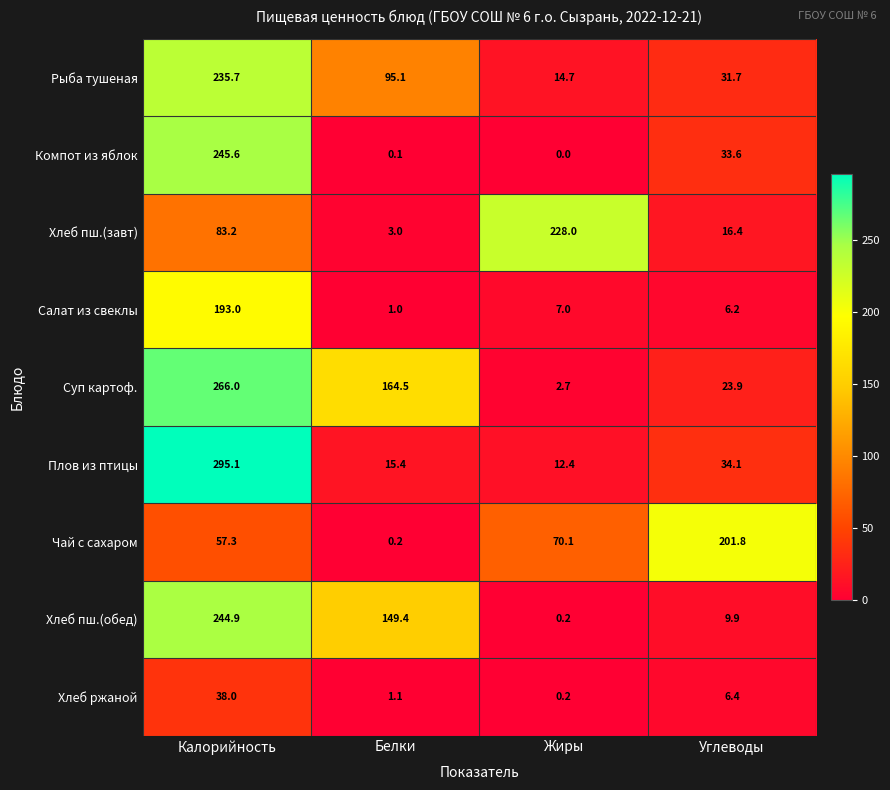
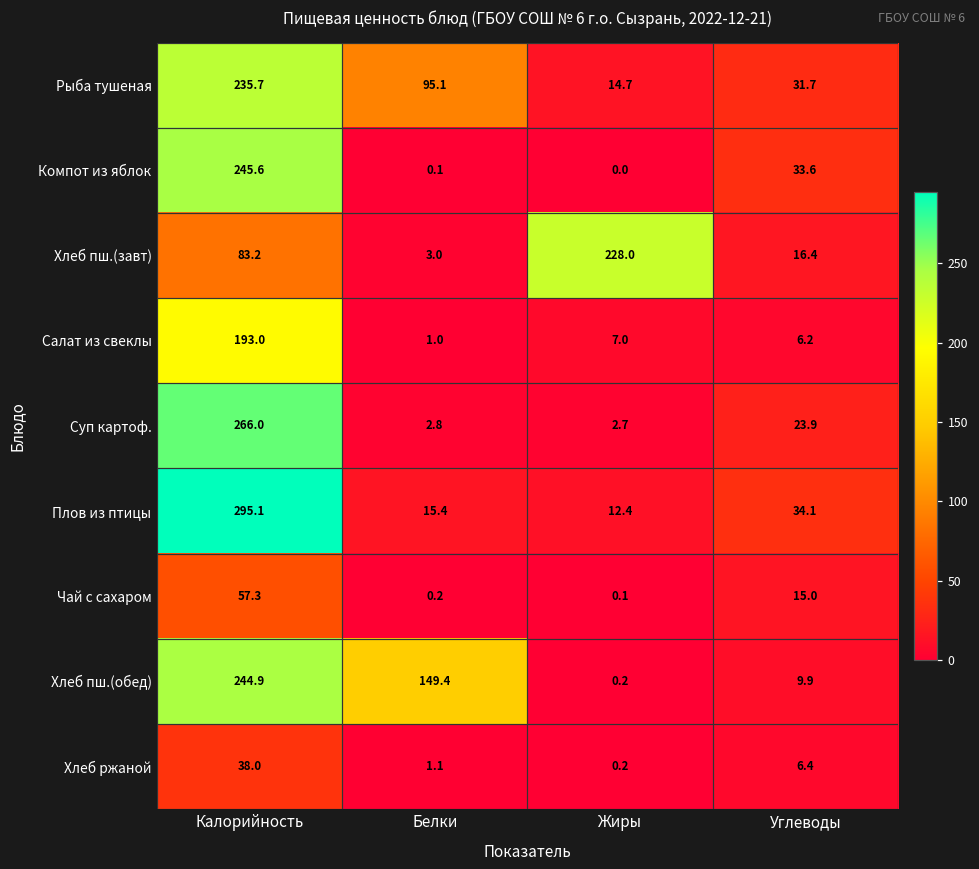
Суп картоф., Белки: 164.5 -> 2.8
Чай с сахаром, Жиры: 70.1 -> 0.1
Чай с сахаром, Углеводы: 201.8 -> 15.0
